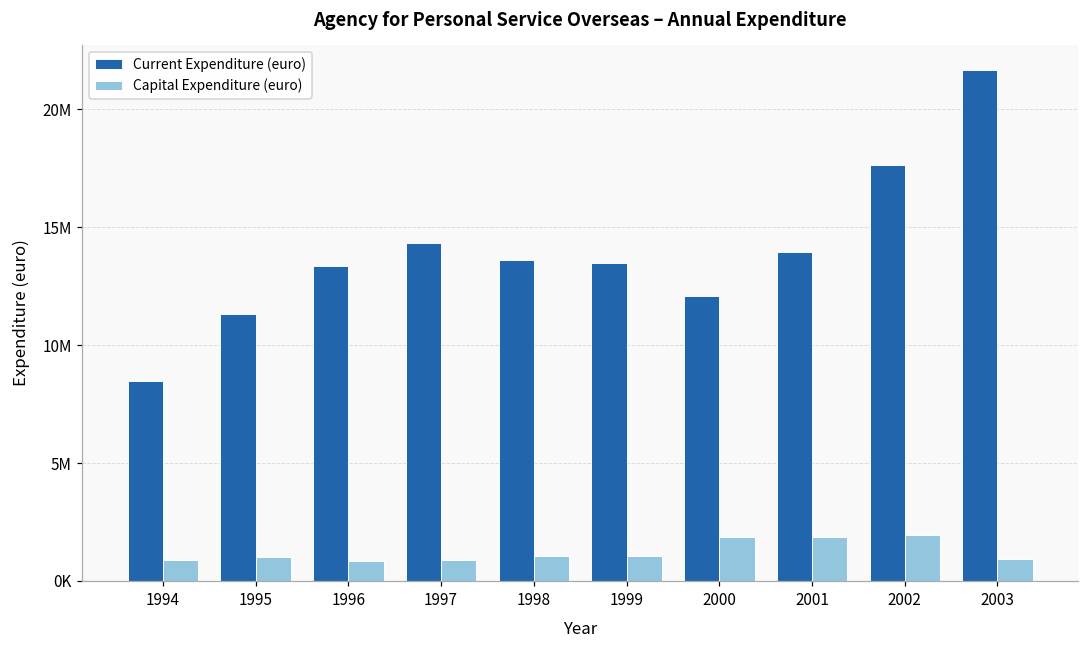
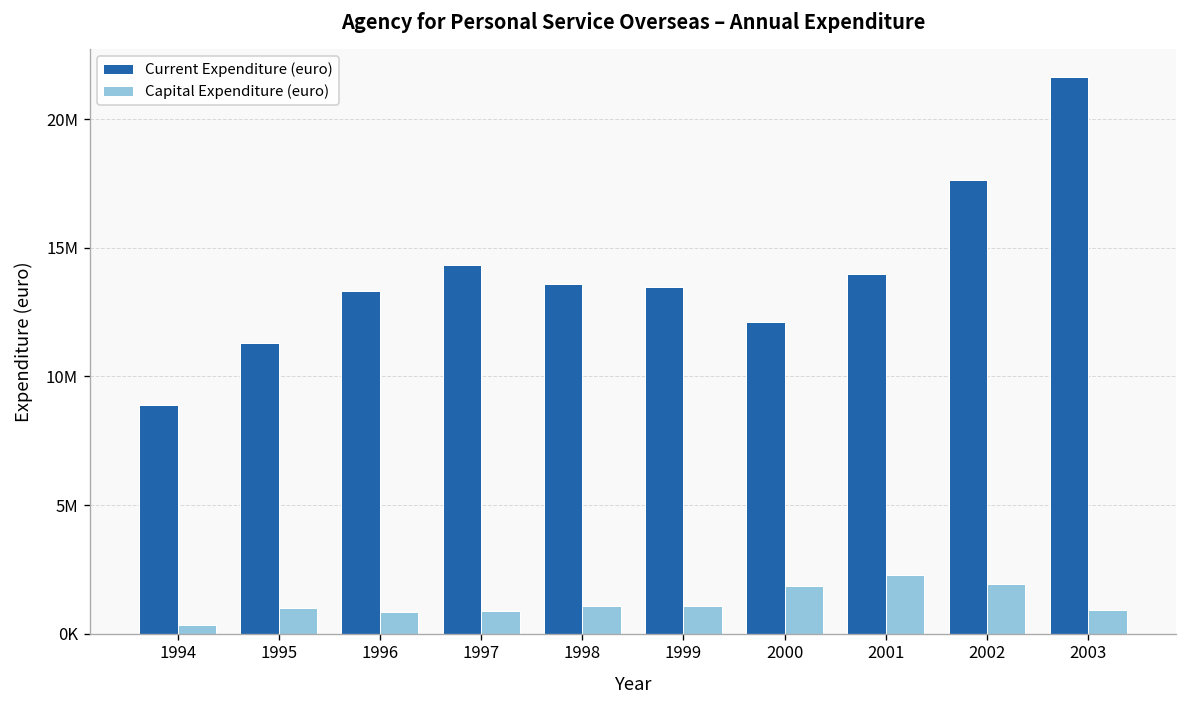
Current Expenditure (euro), 1994: 8500000 -> 8900000
Capital Expenditure (euro), 1994: 900000 -> 300000
Capital Expenditure (euro), 2001: 1800000 -> 2300000
